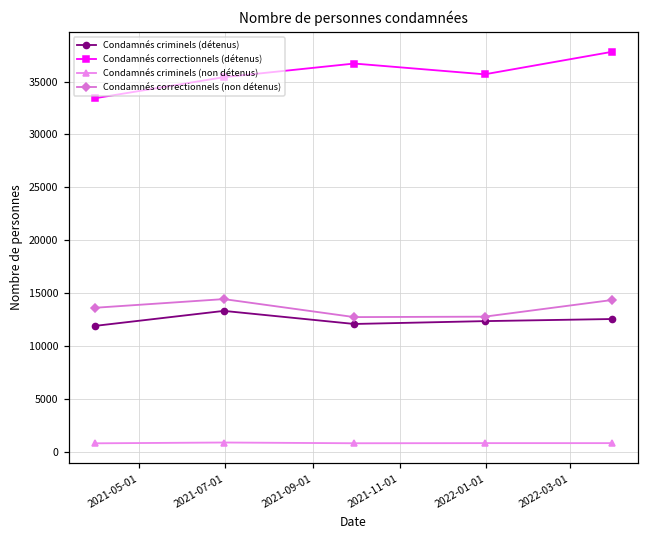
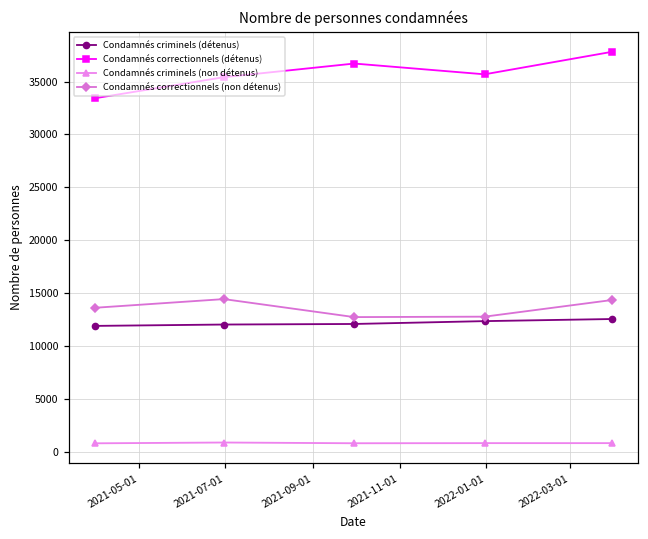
Condamnés criminels (détenus), 2021-07-01: 13000 -> 12000
